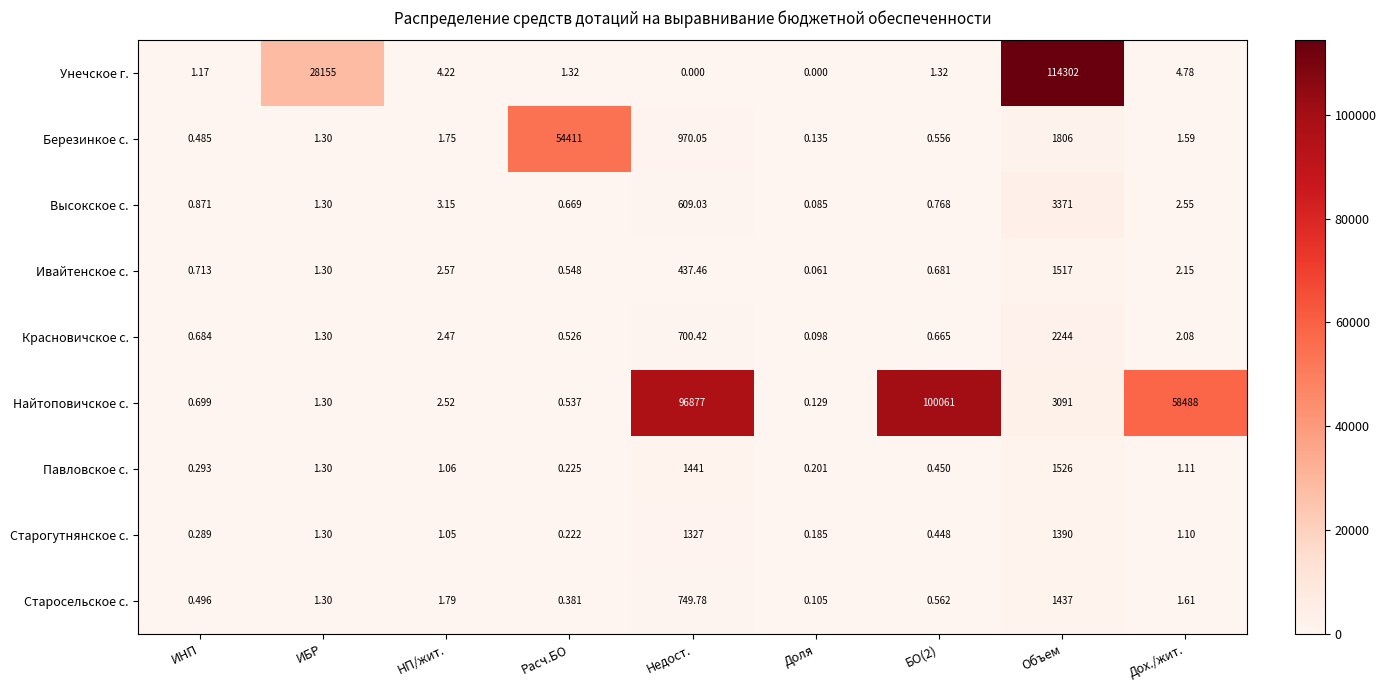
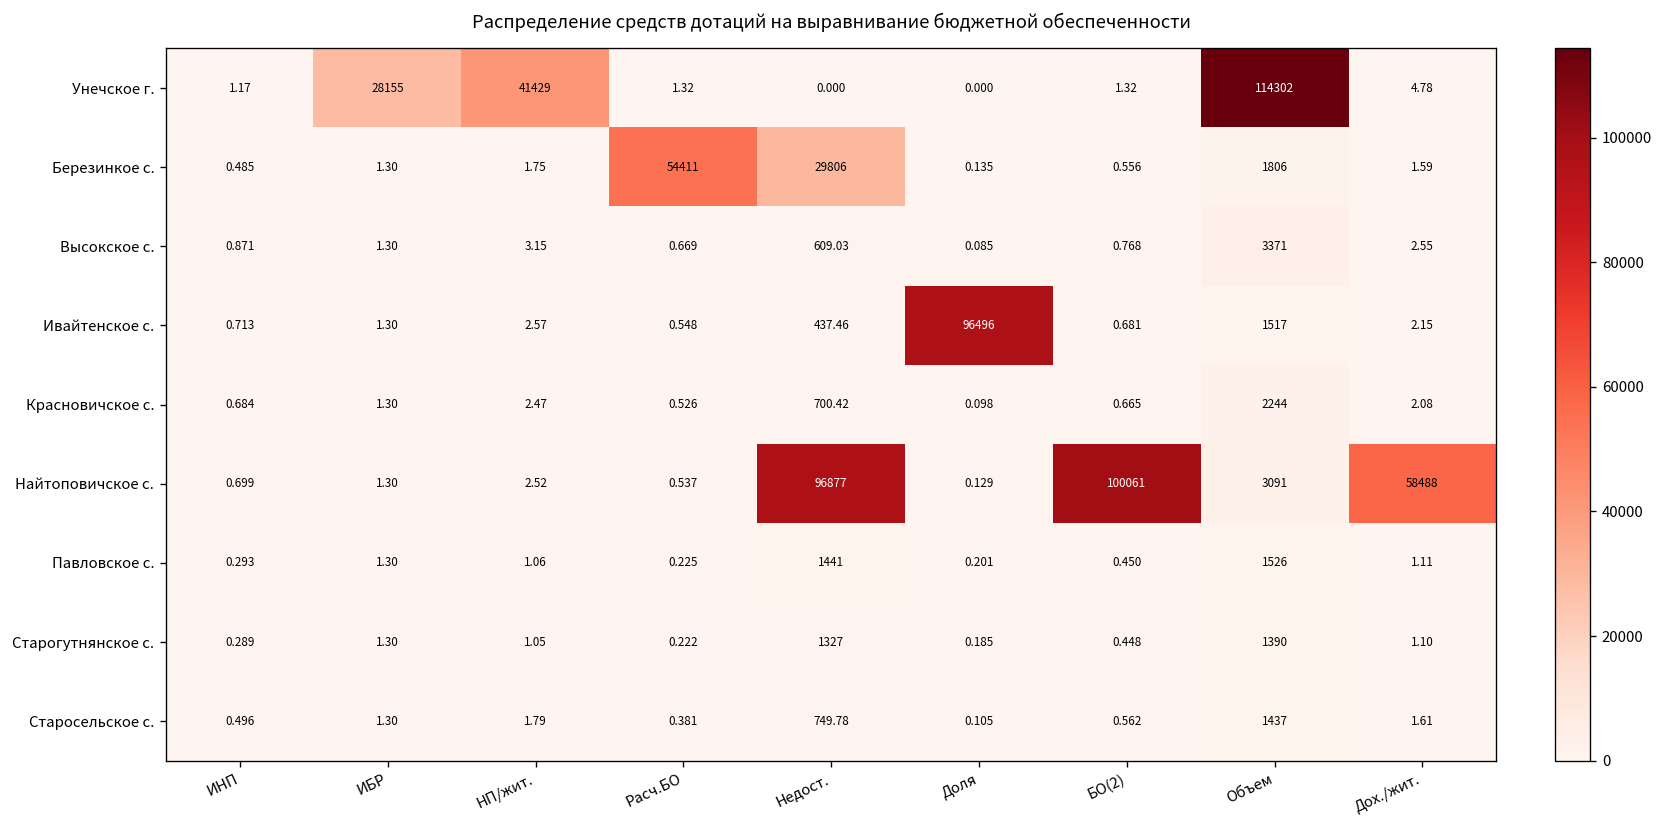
Унечское г., НП/жит.: 4.22 -> 41429
Березинкое с., Недост.: 970.05 -> 29806
Ивайтенское с., Доля: 0.061 -> 96496
